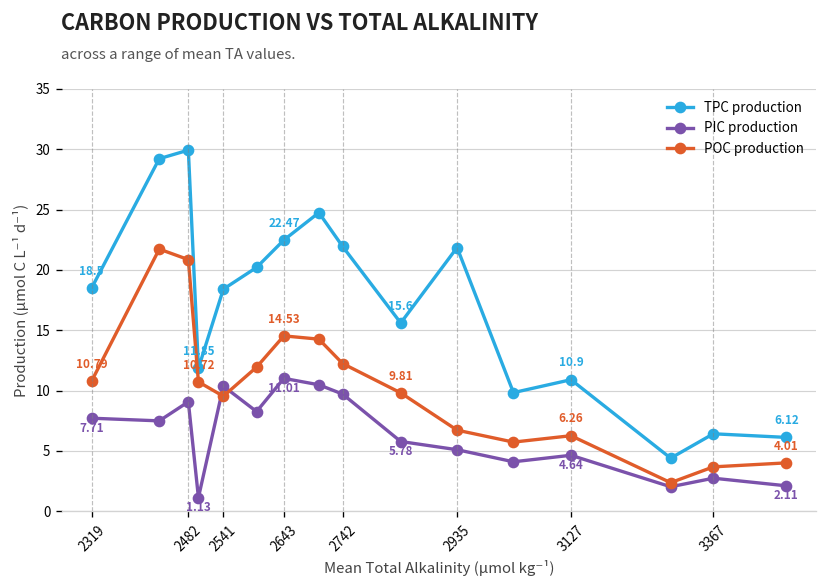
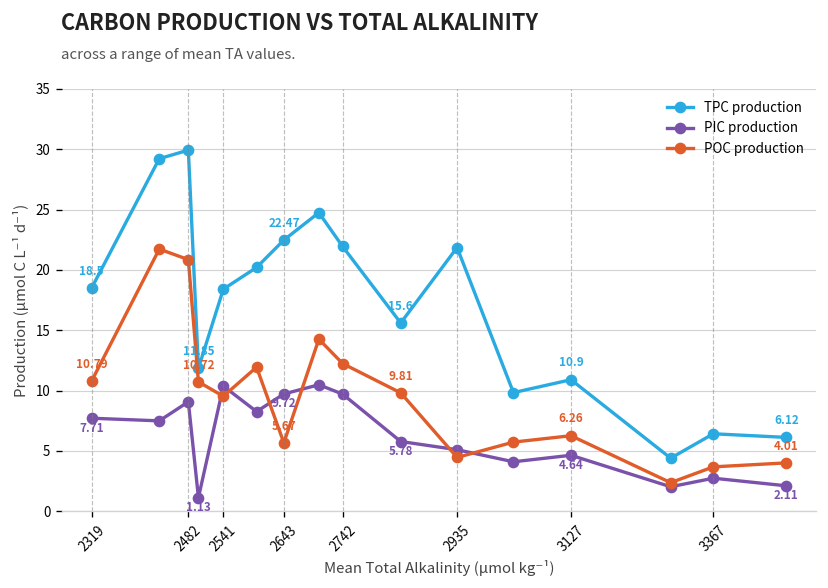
PIC production, 2643: 11.01 -> 9.72
POC production, 2643: 14.53 -> 5.67
POC production, 2935: 6.7 -> 4.5
